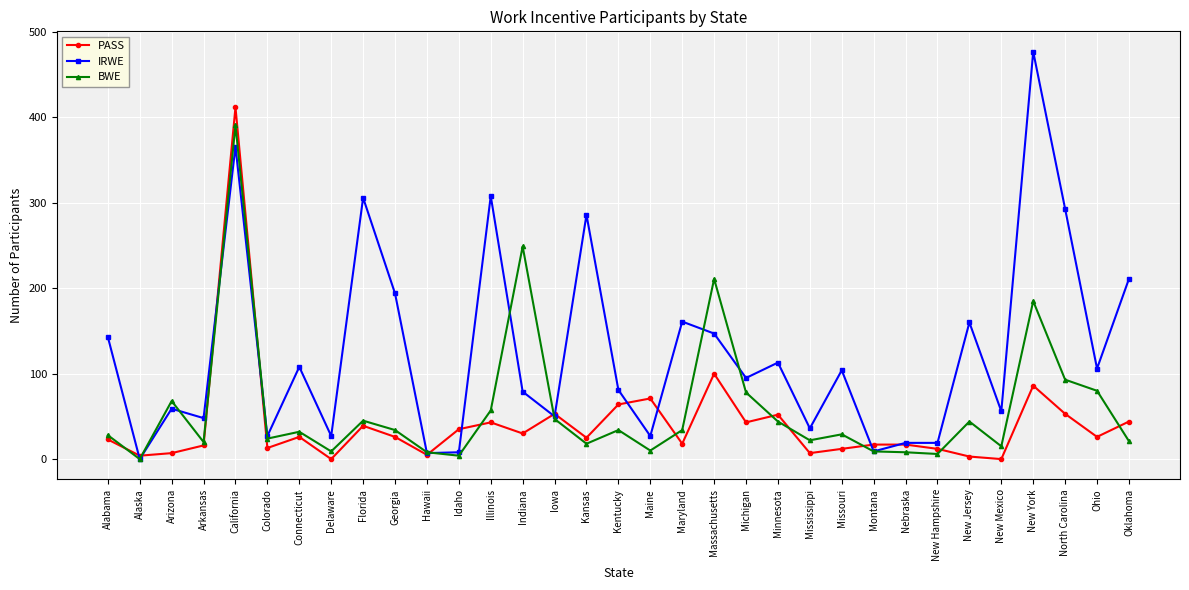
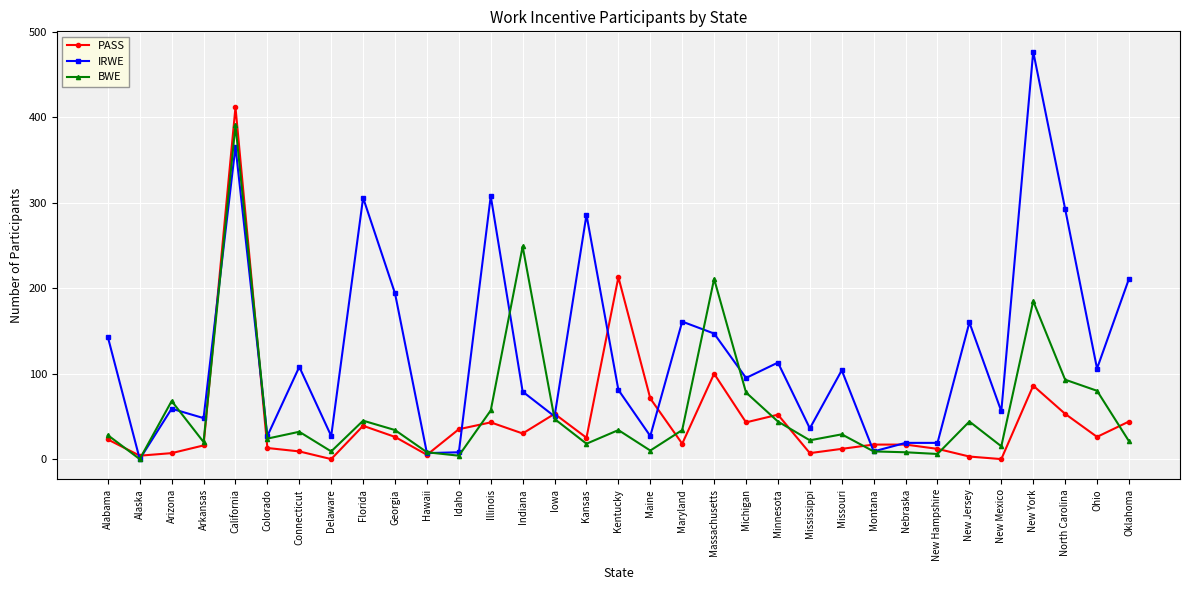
PASS, Connecticut: 30 -> 10
PASS, Kentucky: 60 -> 210
